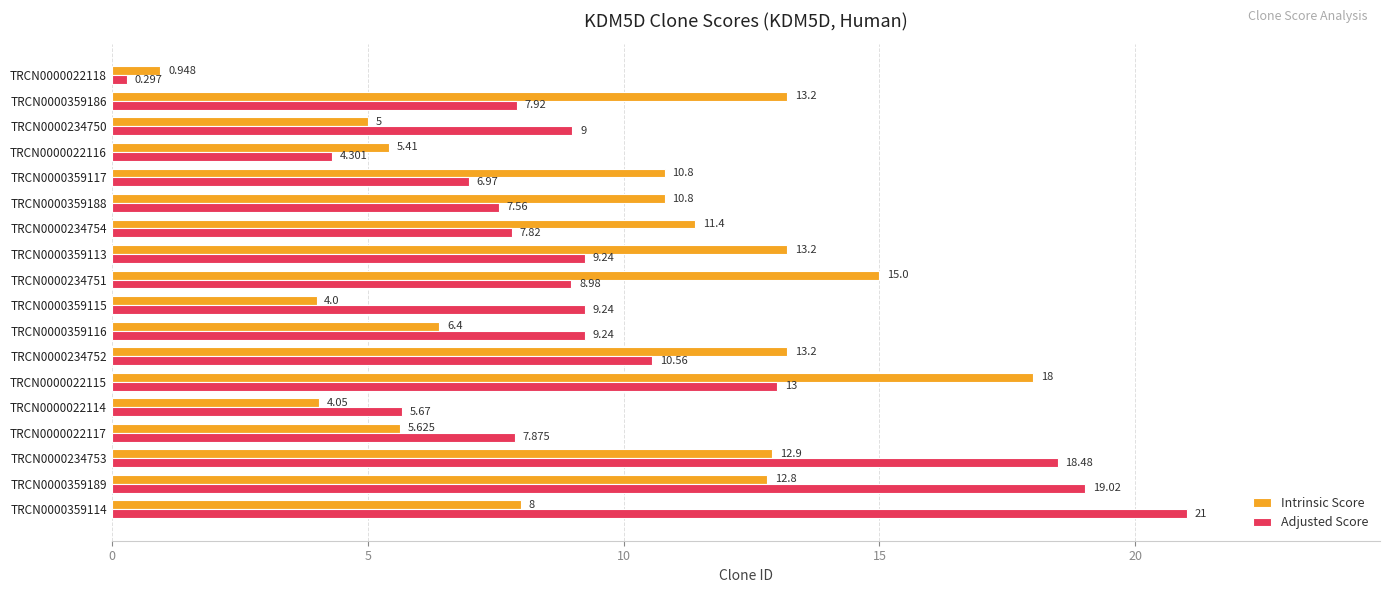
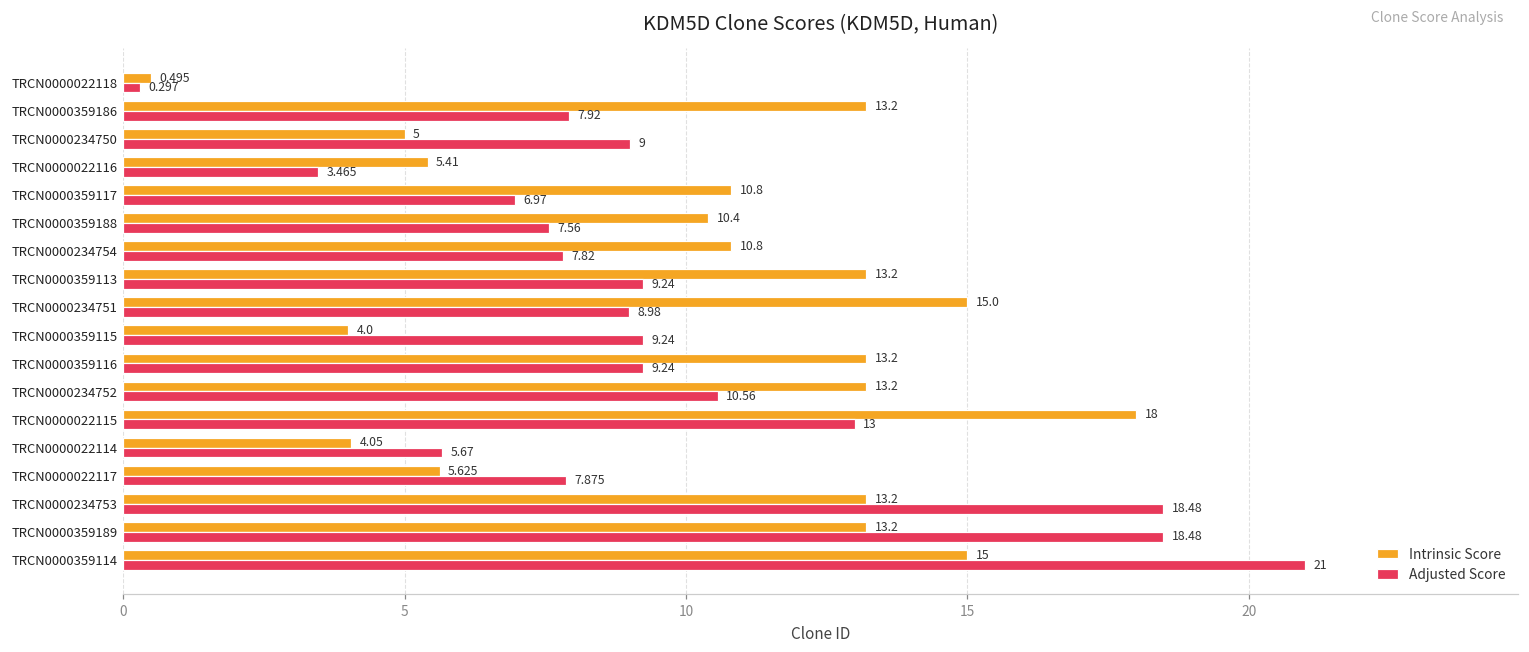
Intrinsic Score, TRCN0000022118: 0.948 -> 0.495
Adjusted Score, TRCN0000022116: 4.301 -> 3.465
Intrinsic Score, TRCN0000359188: 10.8 -> 10.4
Intrinsic Score, TRCN0000234754: 11.4 -> 10.8
Intrinsic Score, TRCN0000359116: 6.4 -> 13.2
Intrinsic Score, TRCN0000234753: 12.9 -> 13.2
Intrinsic Score, TRCN0000359189: 12.8 -> 13.2
Adjusted Score, TRCN0000359189: 19.02 -> 18.48
Intrinsic Score, TRCN0000359114: 8 -> 15
